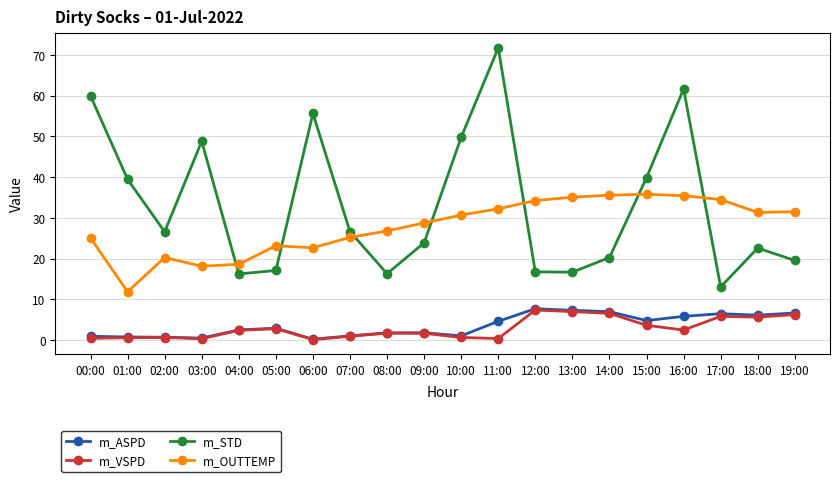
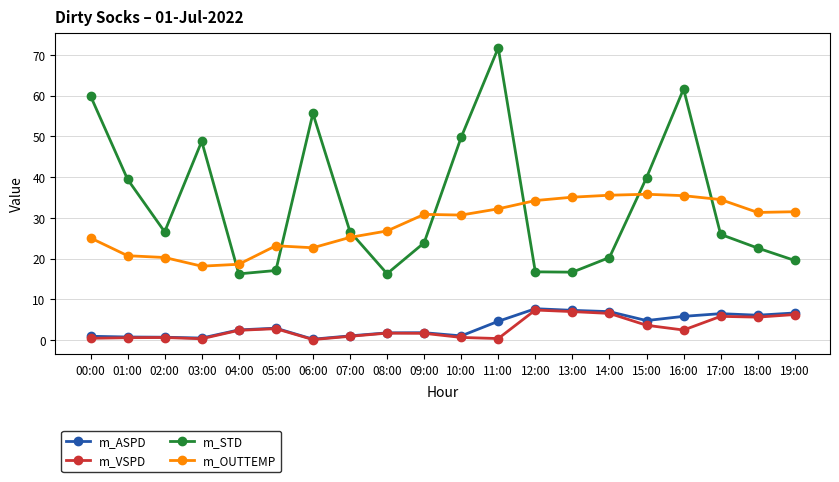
m_OUTTEMP, 01:00: 12 -> 21
m_OUTTEMP, 09:00: 29 -> 31
m_STD, 17:00: 13 -> 26
